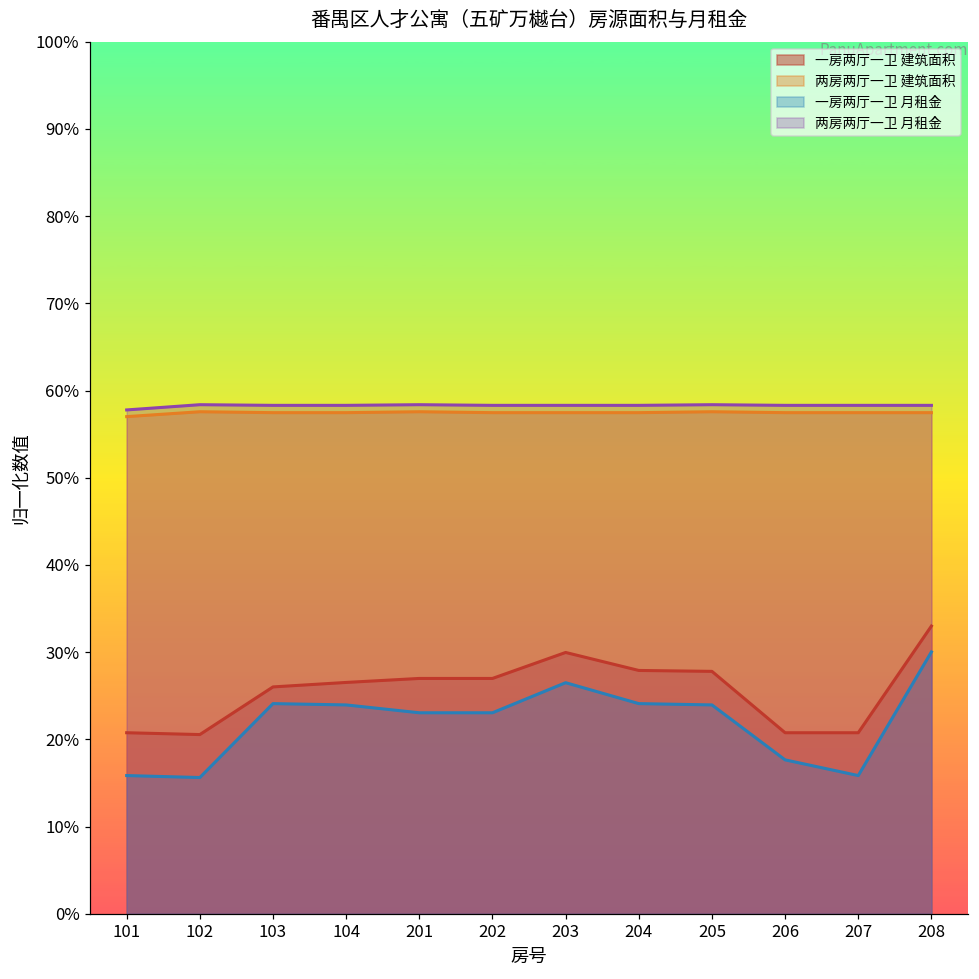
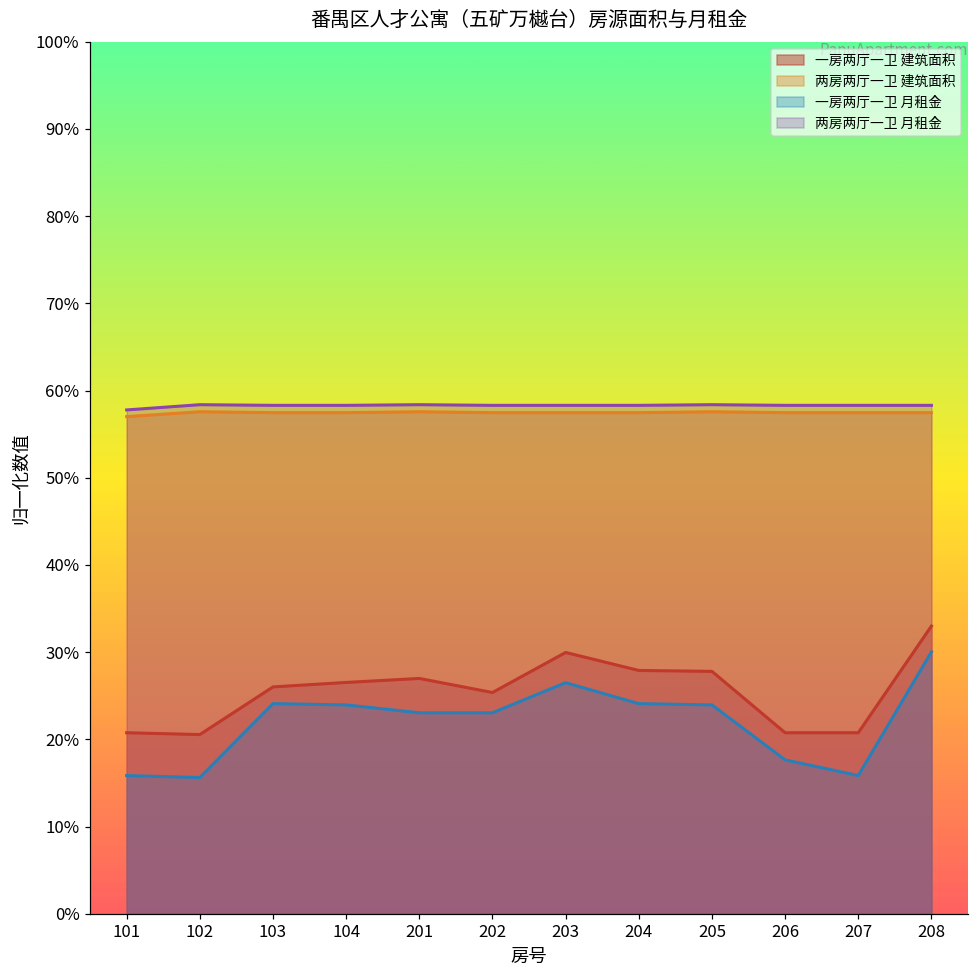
一房两厅一卫 建筑面积, 202: 27% -> 25%
